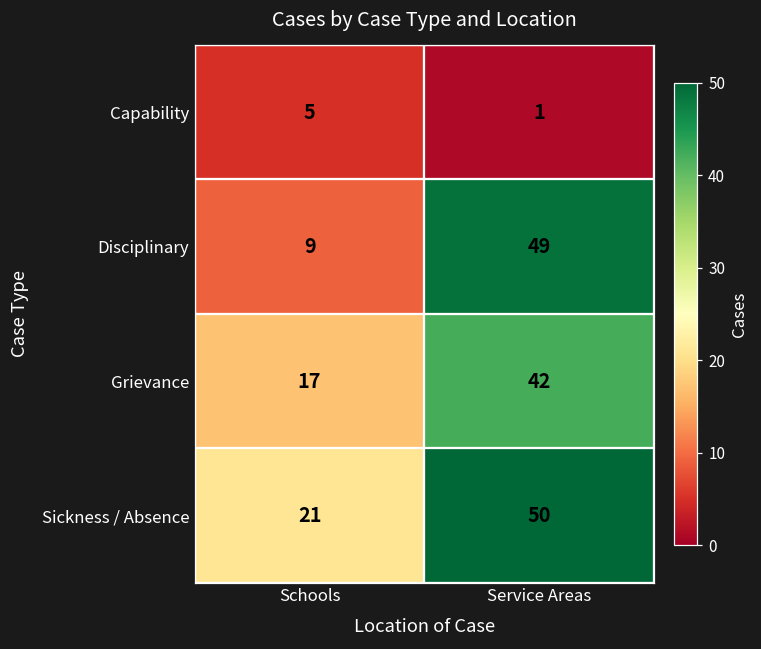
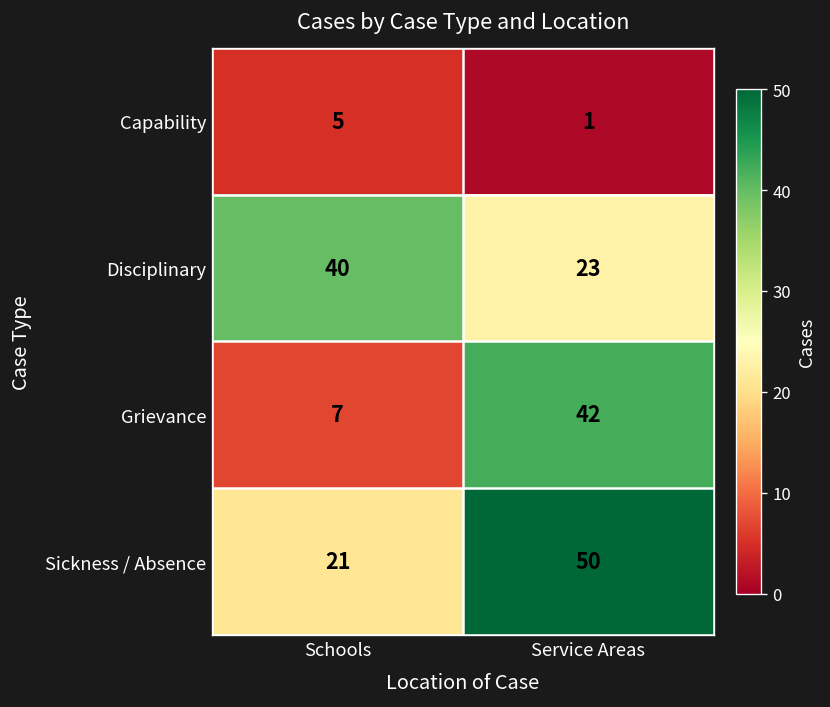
Disciplinary, Schools: 9 -> 40
Disciplinary, Service Areas: 49 -> 23
Grievance, Schools: 17 -> 7
